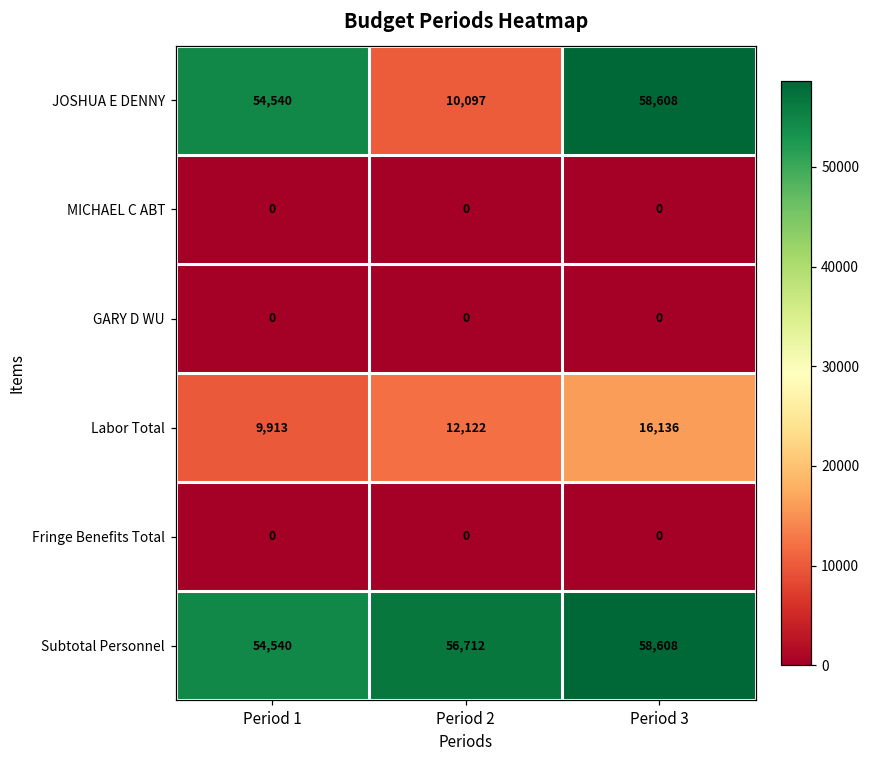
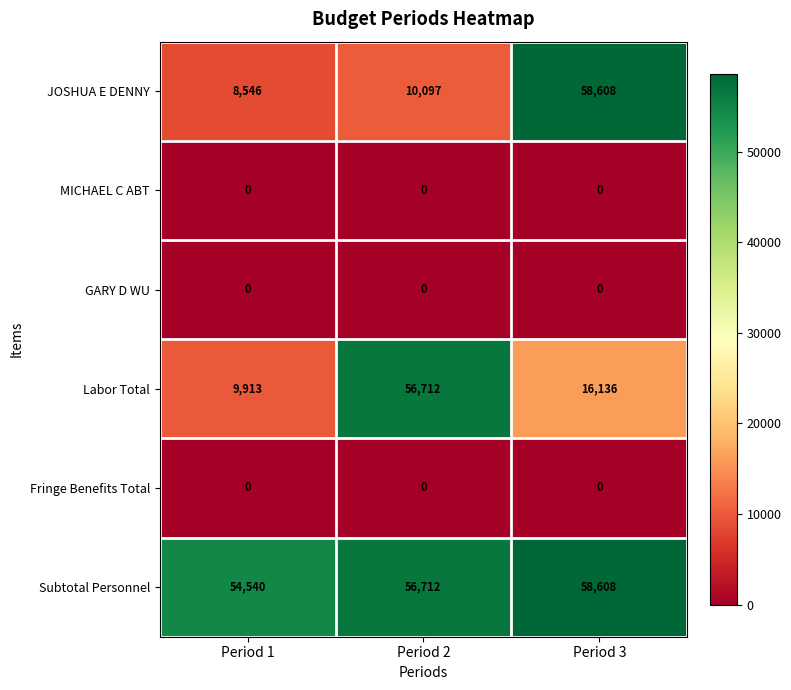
JOSHUA E DENNY, Period 1: 54,540 -> 8,546
Labor Total, Period 2: 12,122 -> 56,712
